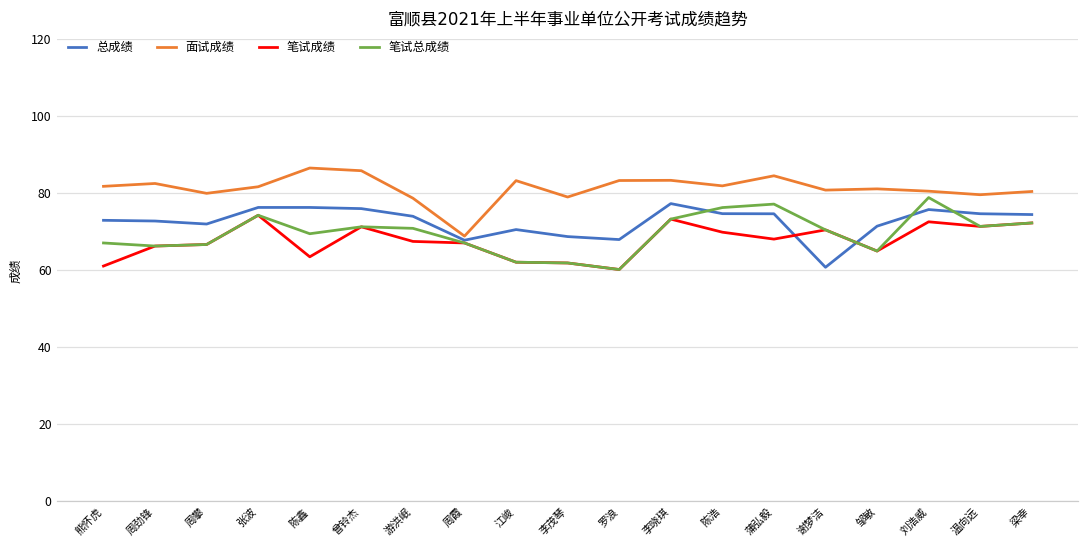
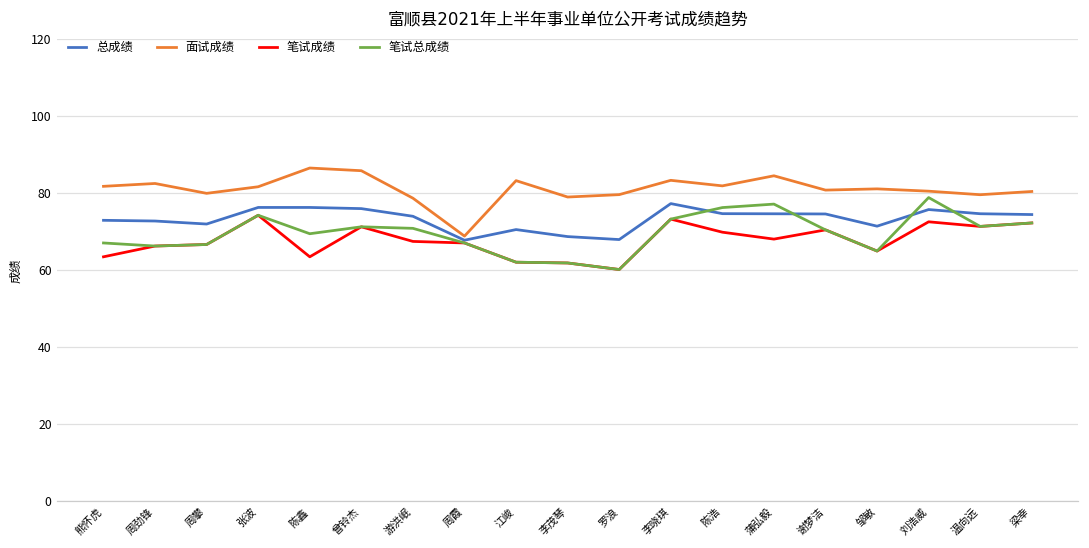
笔试成绩, 熊怀虎: 61 -> 64
面试成绩, 罗浪: 83 -> 80
总成绩, 谢梦洁: 61 -> 75
